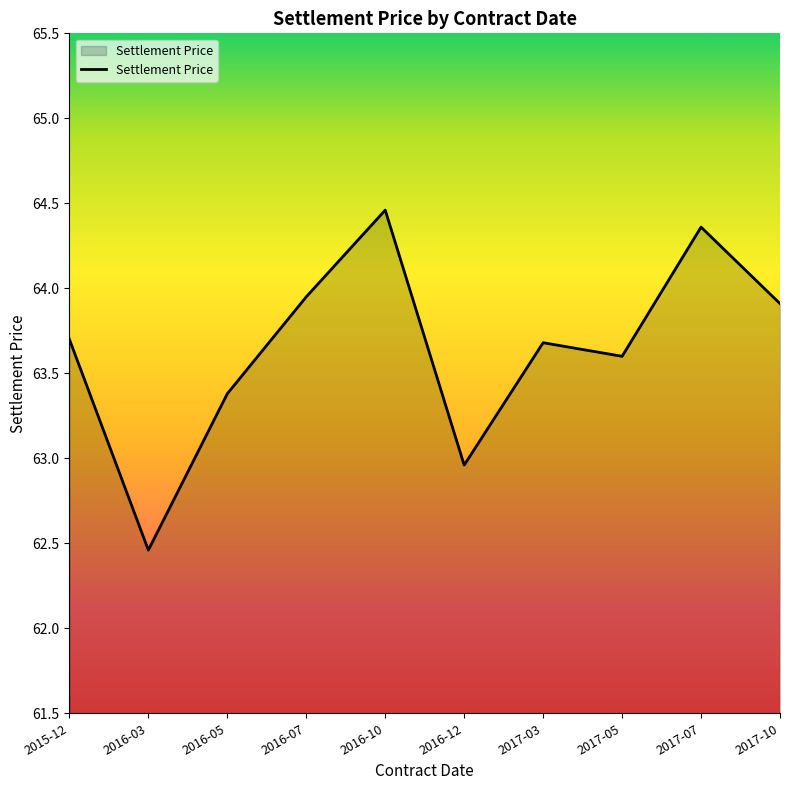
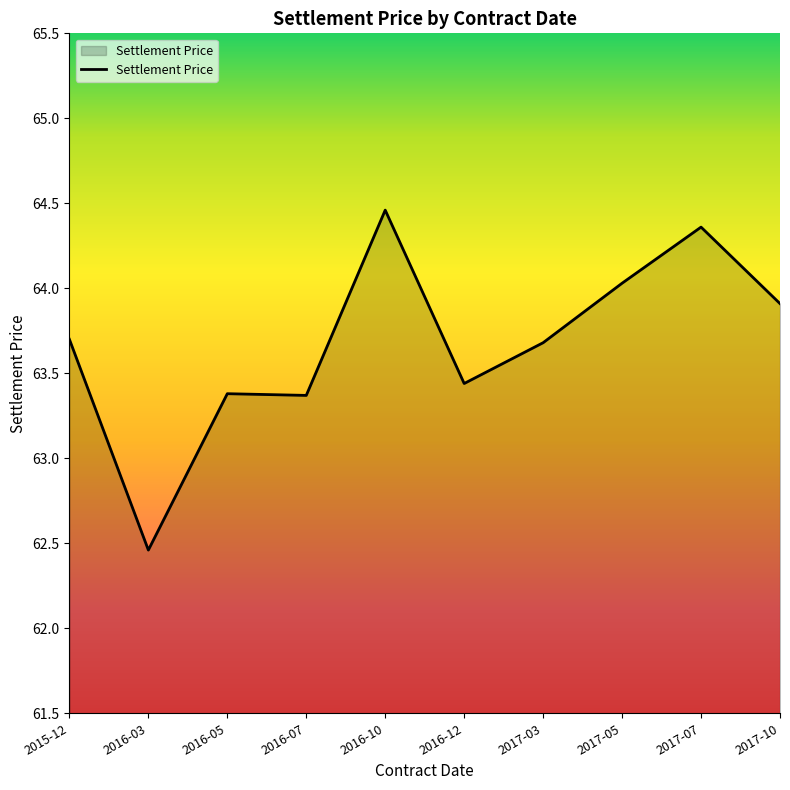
2016-07: 63.95 -> 63.37
2016-12: 62.96 -> 63.44
2017-05: 63.60 -> 64.03
